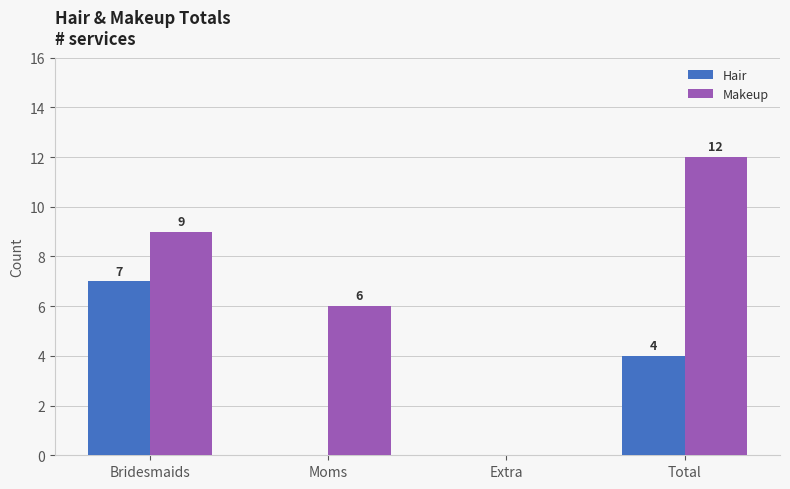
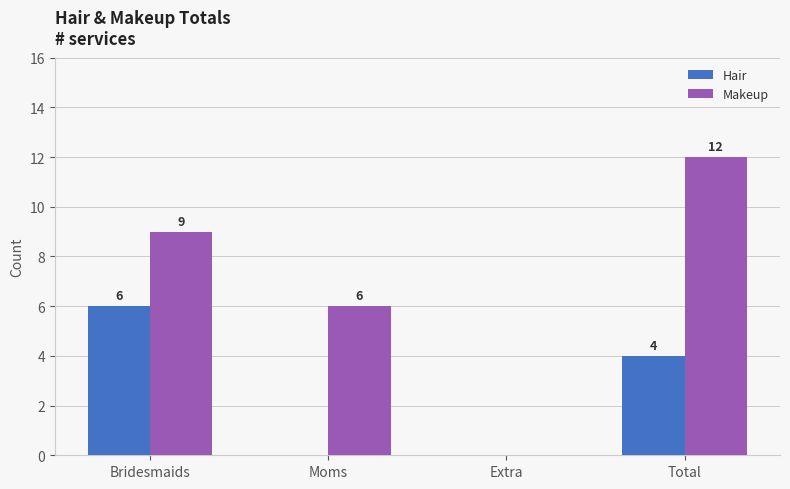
Hair, Bridesmaids: 7 -> 6
